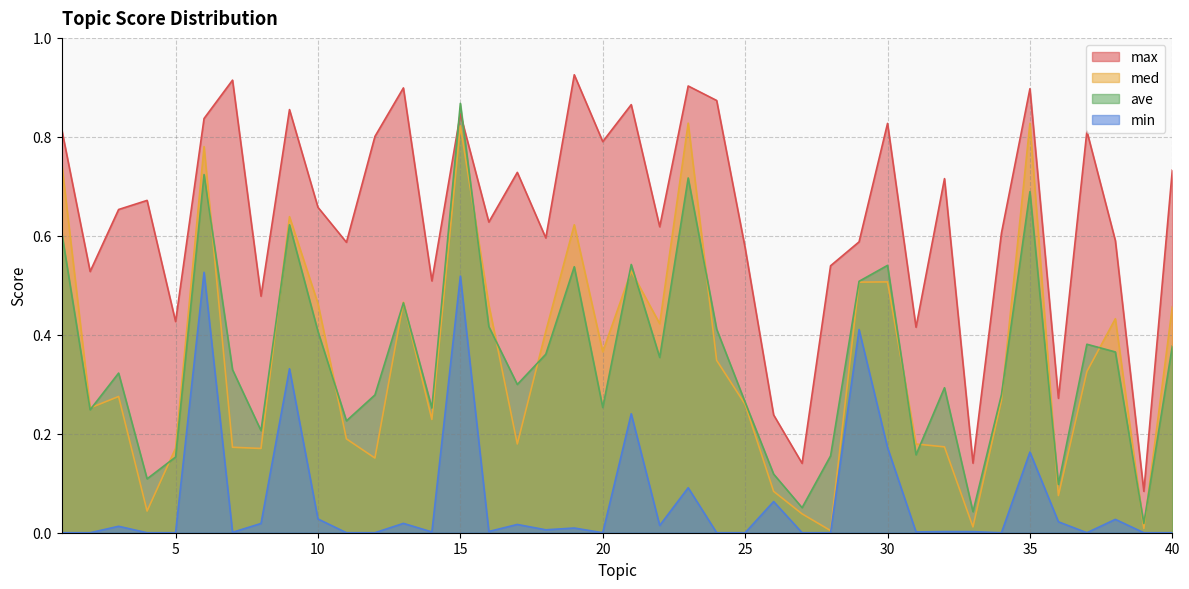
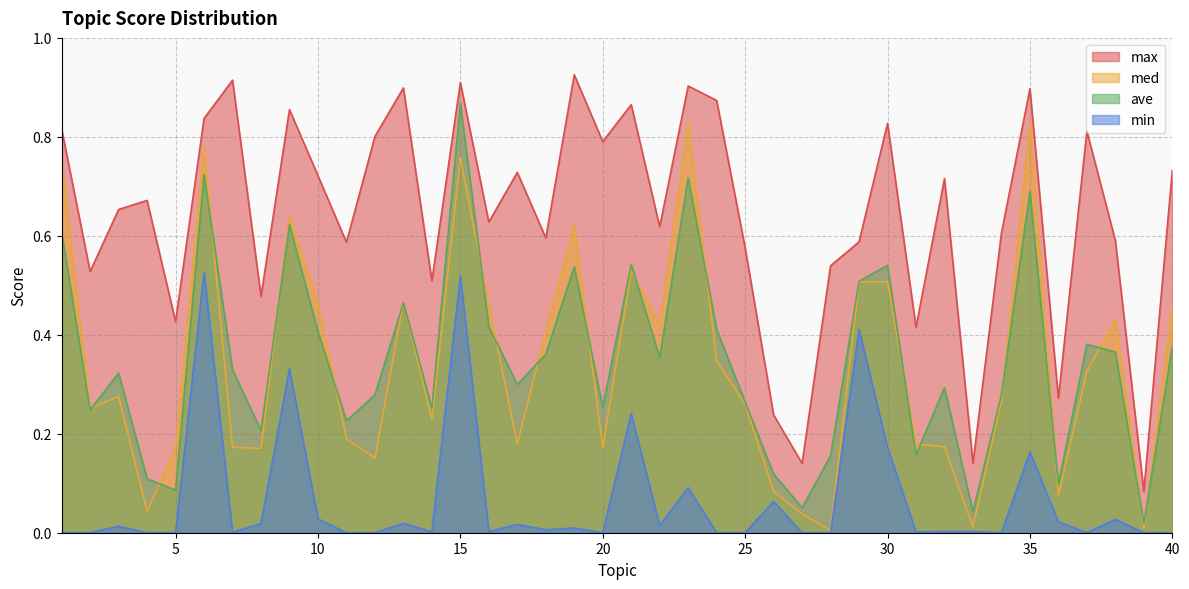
ave, 5: 0.15 -> 0.09
max, 10: 0.66 -> 0.72
max, 15: 0.85 -> 0.91
med, 15: 0.82 -> 0.76
med, 20: 0.37 -> 0.17
